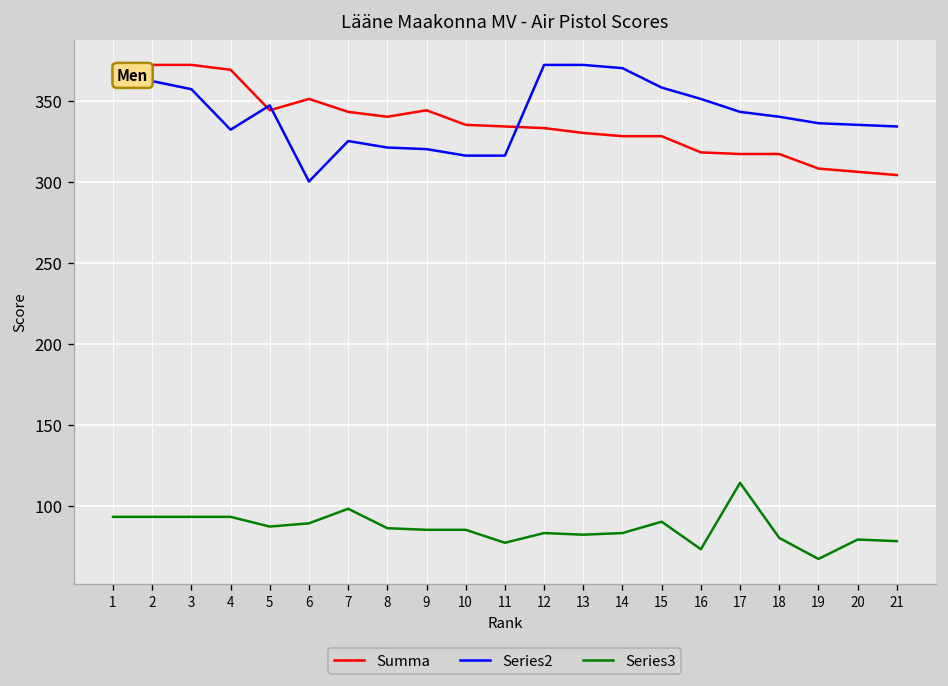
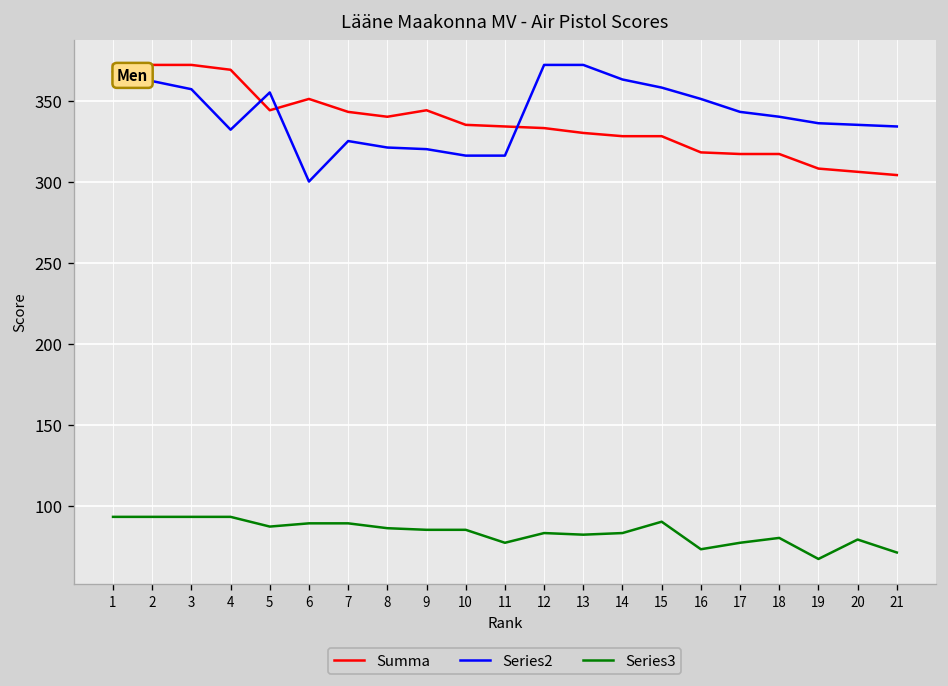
Series2, 5: 347 -> 355
Series3, 7: 98 -> 89
Series2, 14: 370 -> 363
Series3, 17: 114 -> 77
Series3, 21: 78 -> 71
